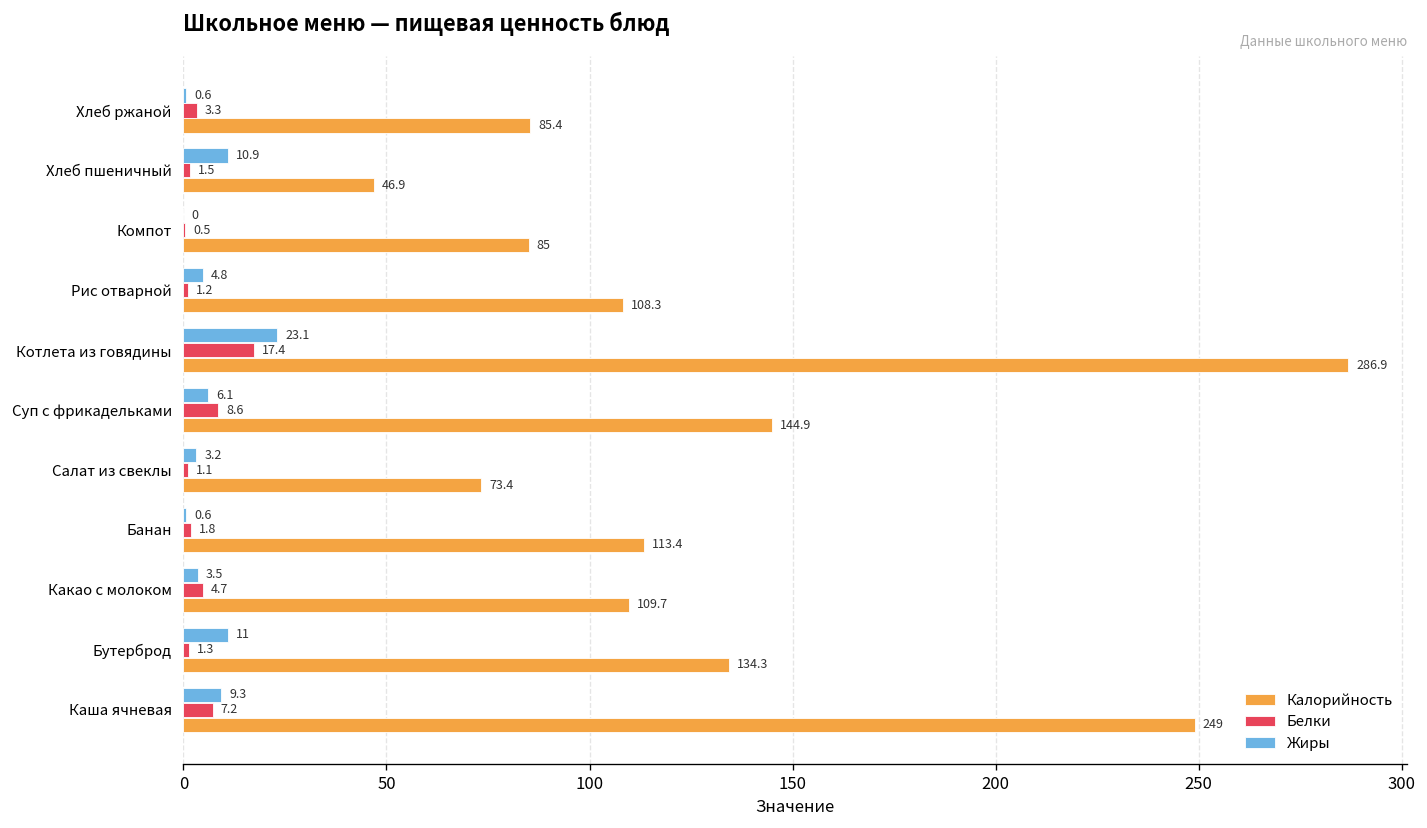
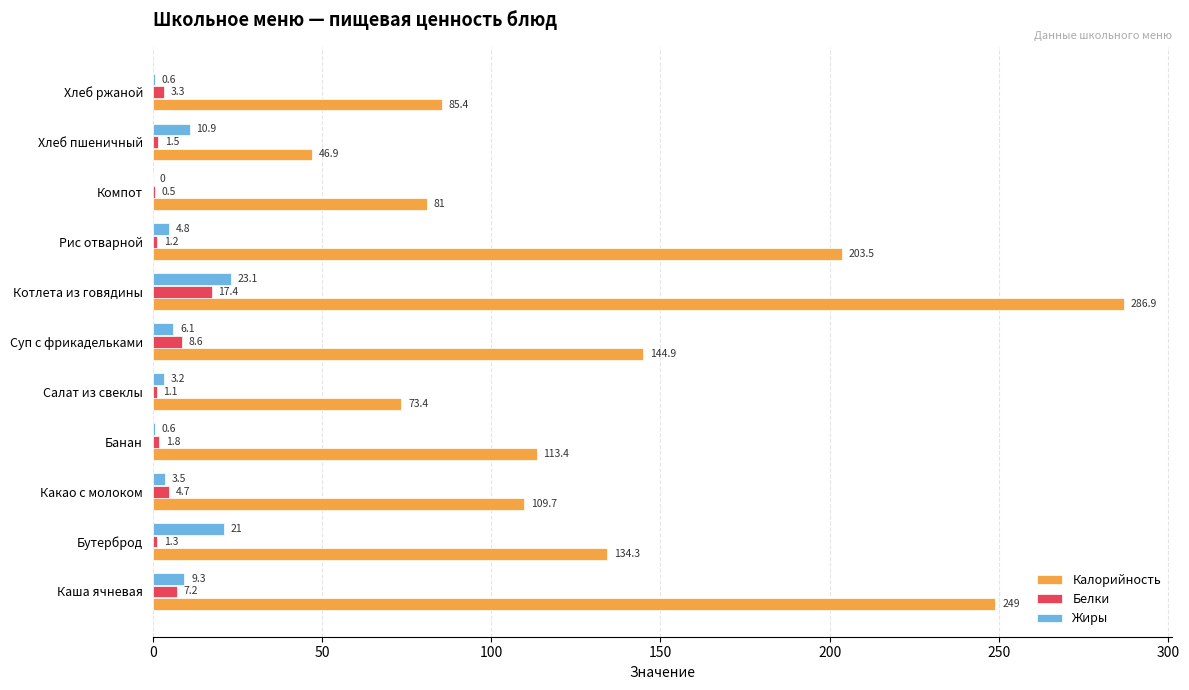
Калорийность, Компот: 85 -> 81
Калорийность, Рис отварной: 108.3 -> 203.5
Жиры, Бутерброд: 11 -> 21
